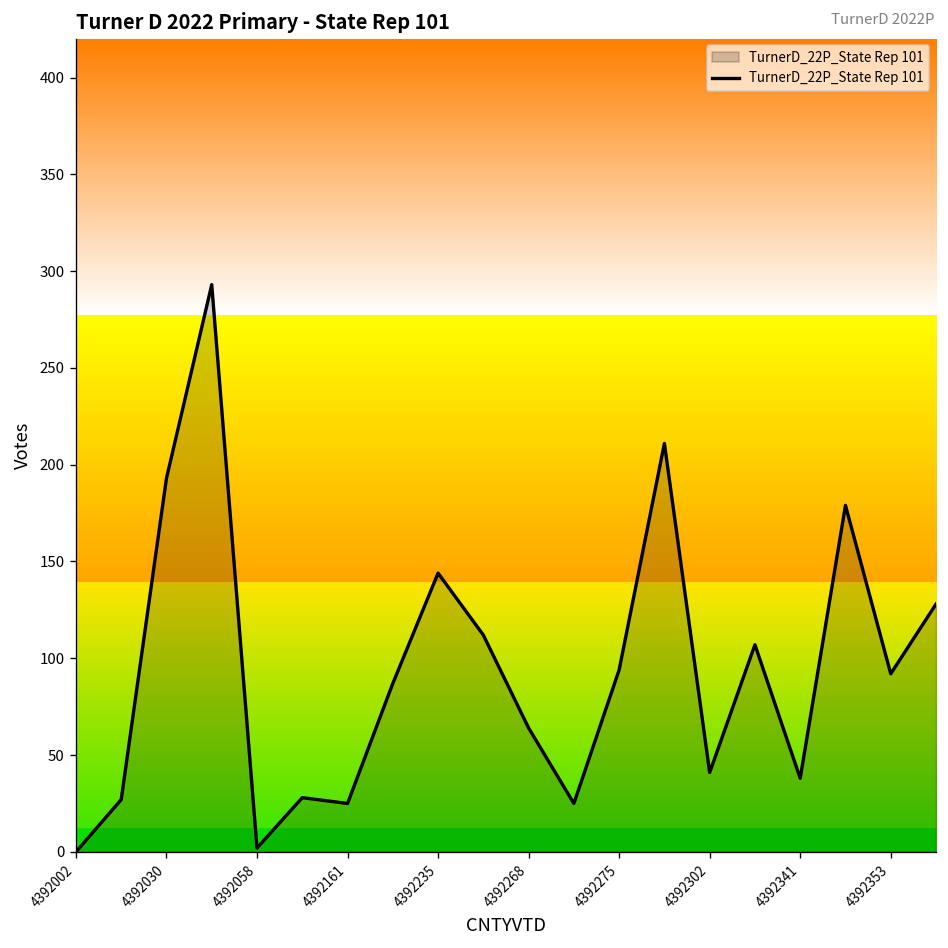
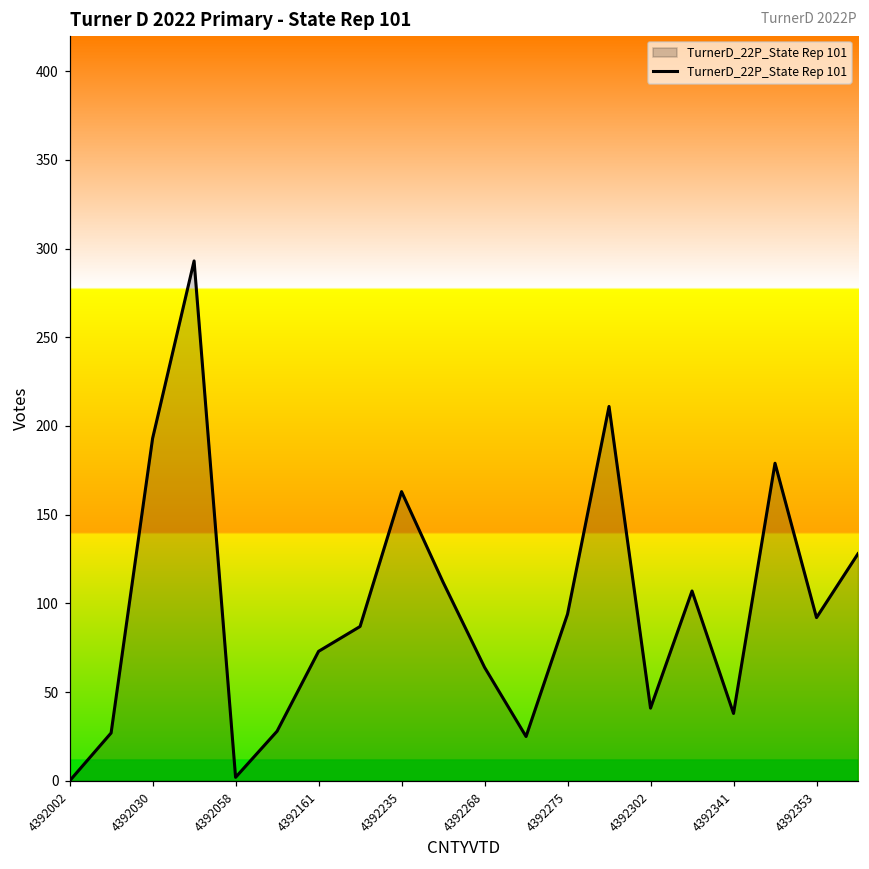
4392161: 25 -> 73
4392235: 144 -> 163
